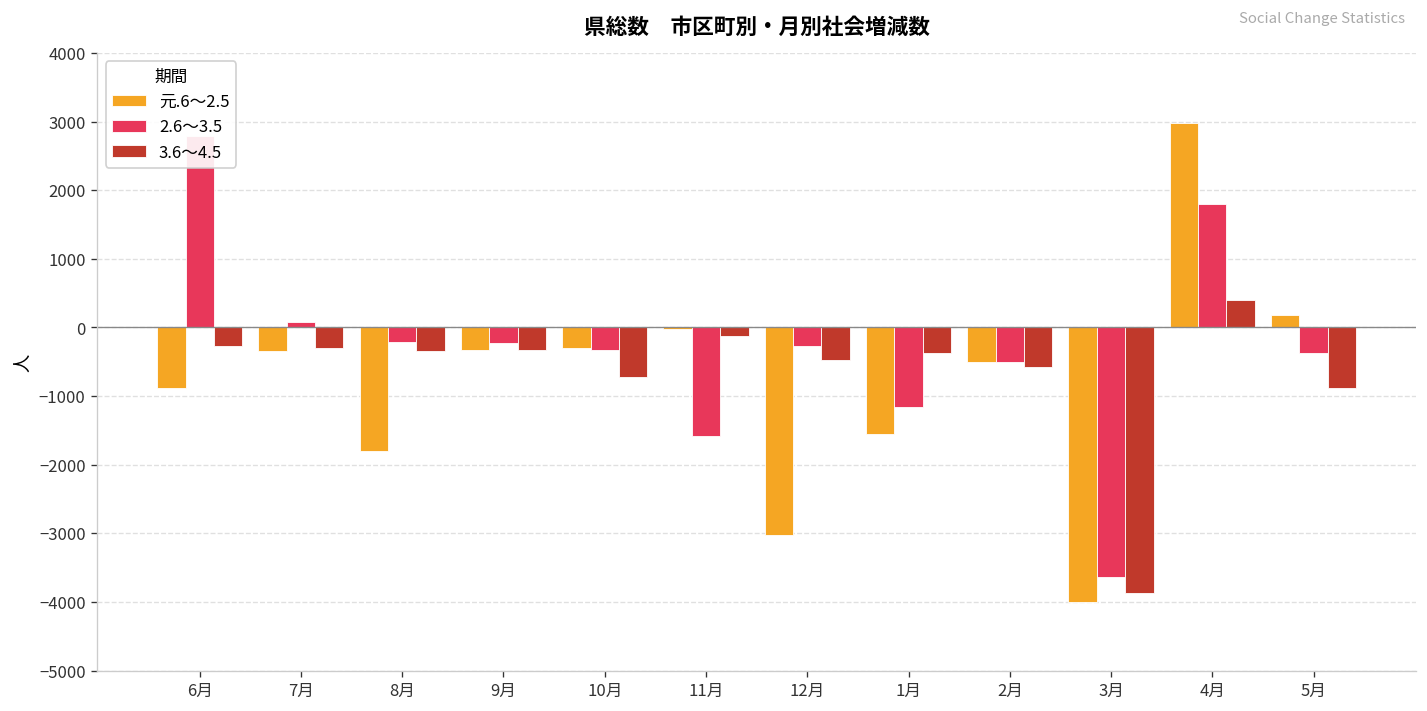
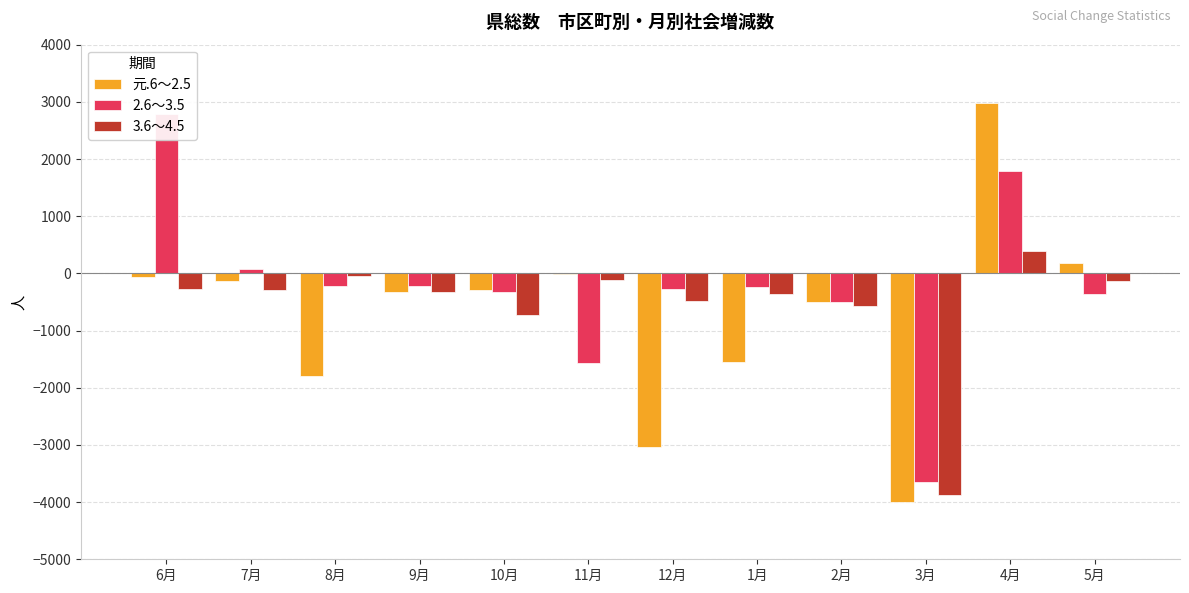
元.6～2.5, 6月: -900 -> -100
元.6～2.5, 7月: -300 -> -100
3.6～4.5, 8月: -300 -> -100
2.6～3.5, 1月: -1200 -> -200
3.6～4.5, 5月: -900 -> -100
